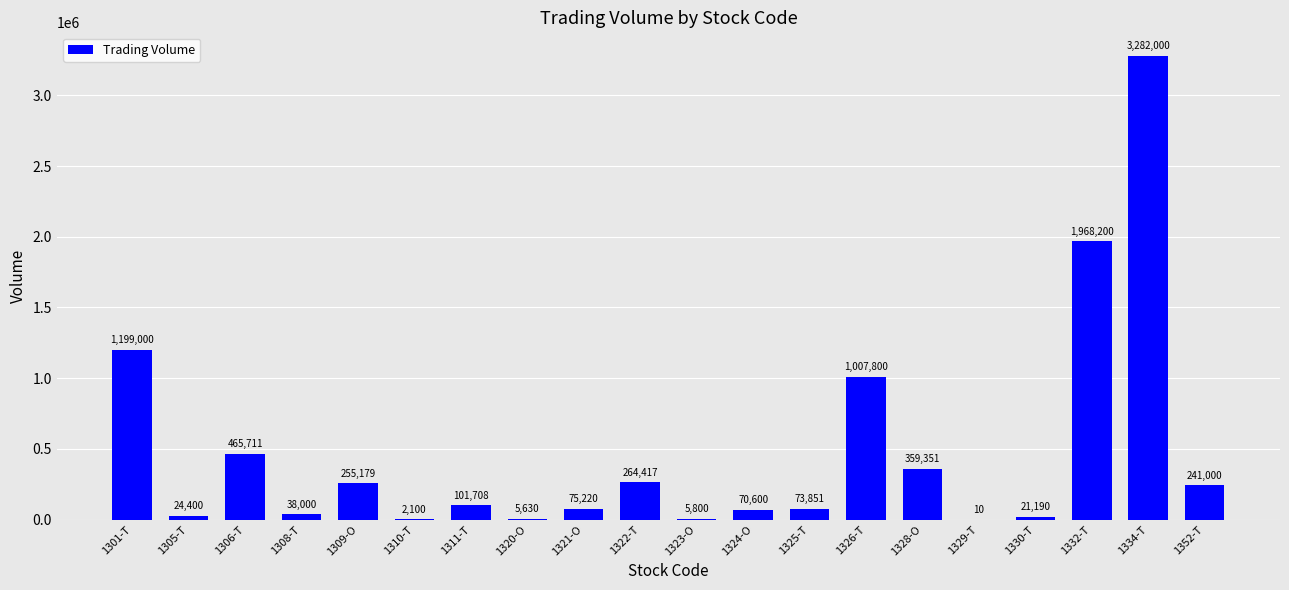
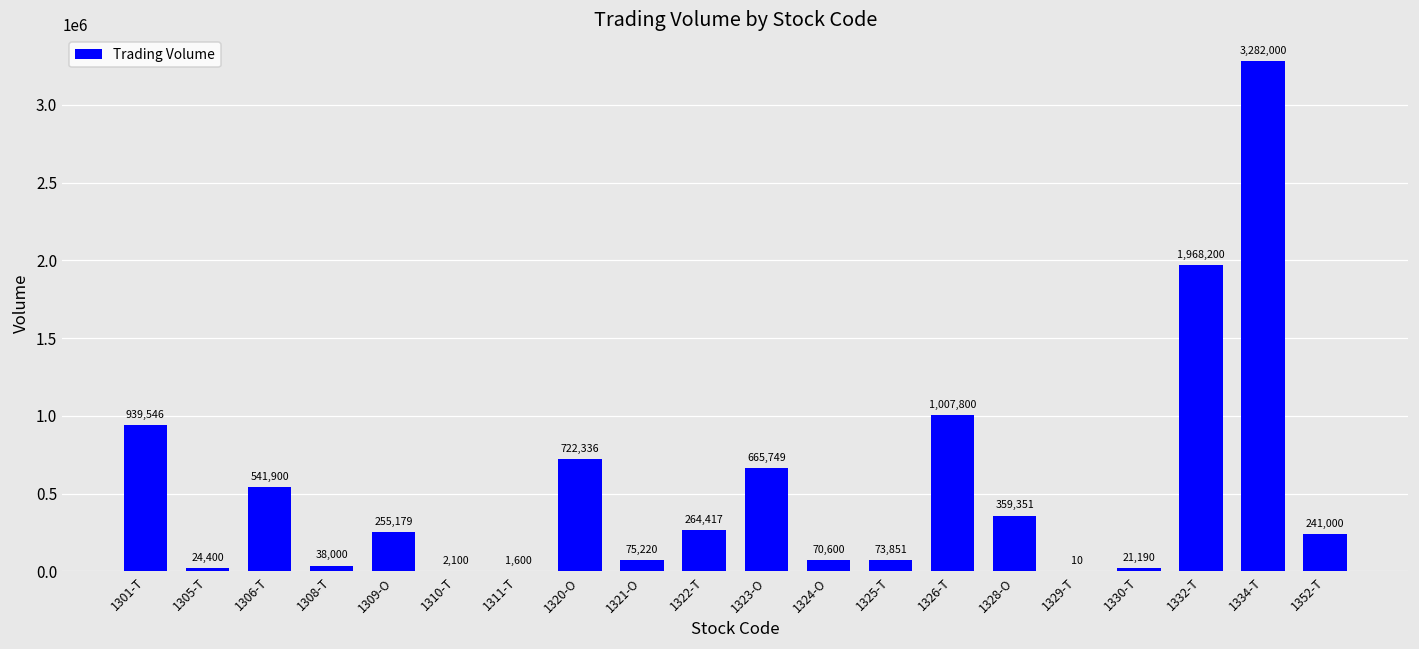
1301-T: 1,199,000 -> 939,546
1306-T: 465,711 -> 541,900
1311-T: 101,708 -> 1,600
1320-O: 5,630 -> 722,336
1323-O: 5,800 -> 665,749
